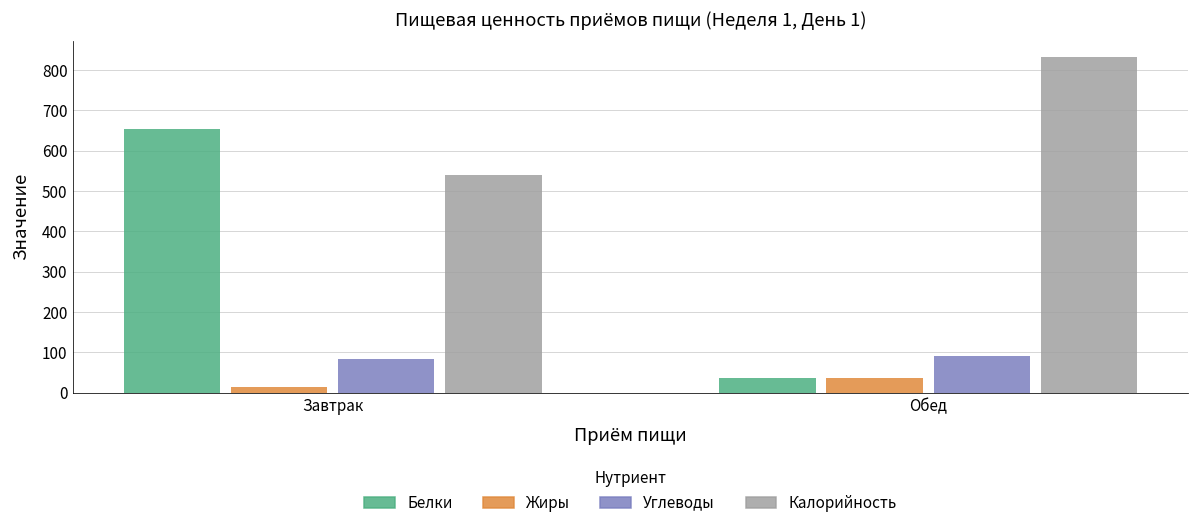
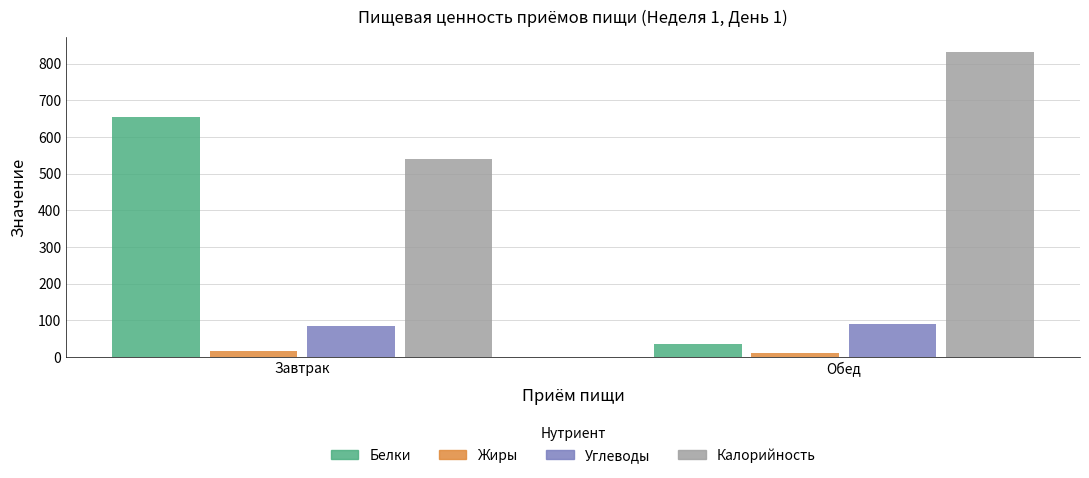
Жиры, Обед: 40 -> 10
